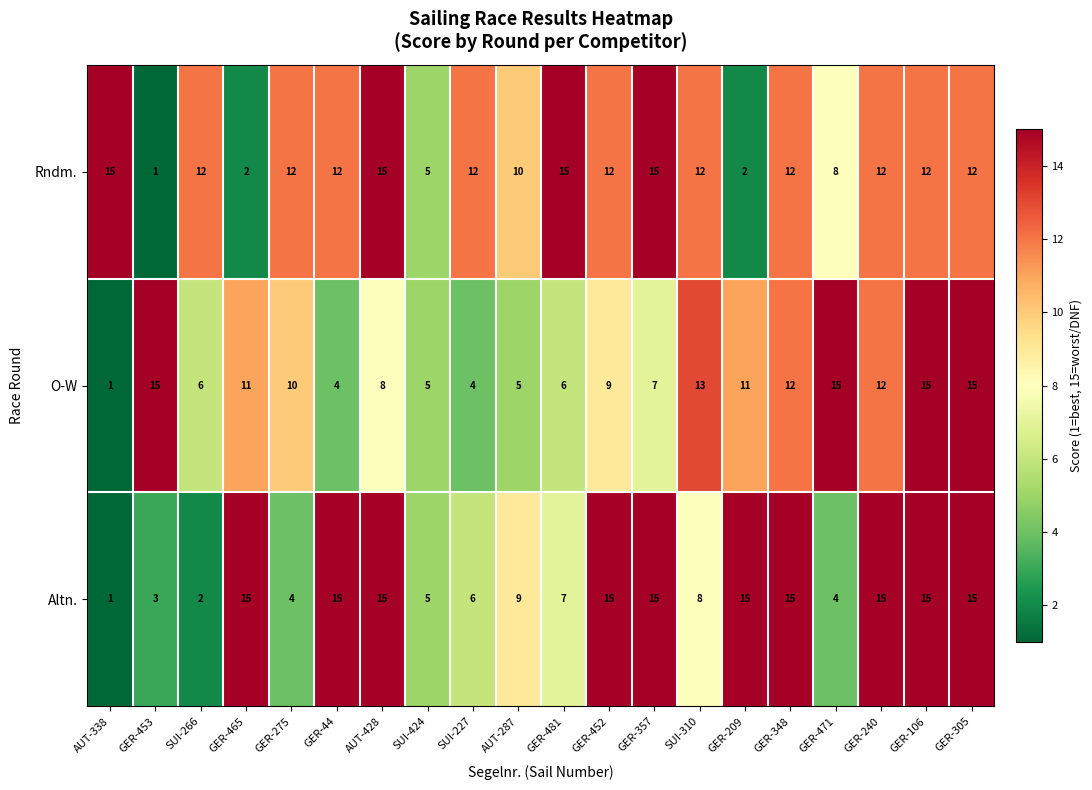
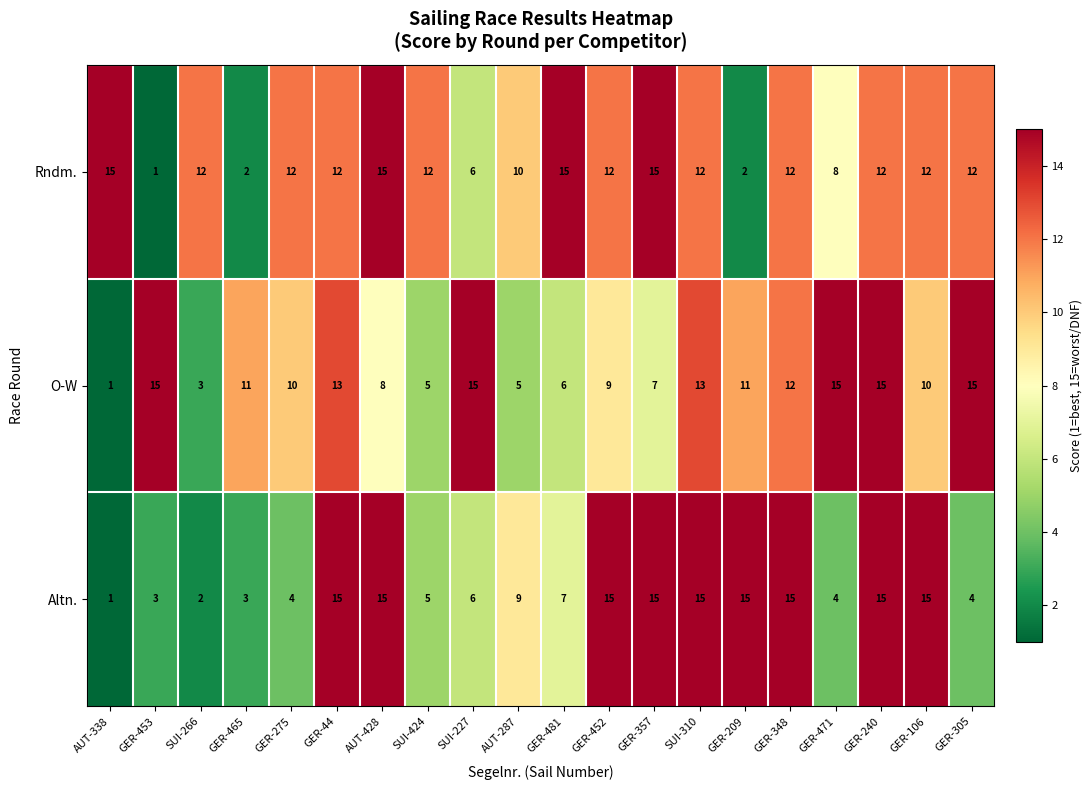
Rndm., SUI-424: 5 -> 12
Rndm., SUI-227: 12 -> 6
O-W, SUI-266: 6 -> 3
O-W, GER-44: 4 -> 13
O-W, SUI-227: 4 -> 15
O-W, GER-240: 12 -> 15
O-W, GER-106: 15 -> 10
Altn., GER-465: 15 -> 3
Altn., SUI-310: 8 -> 15
Altn., GER-305: 15 -> 4
